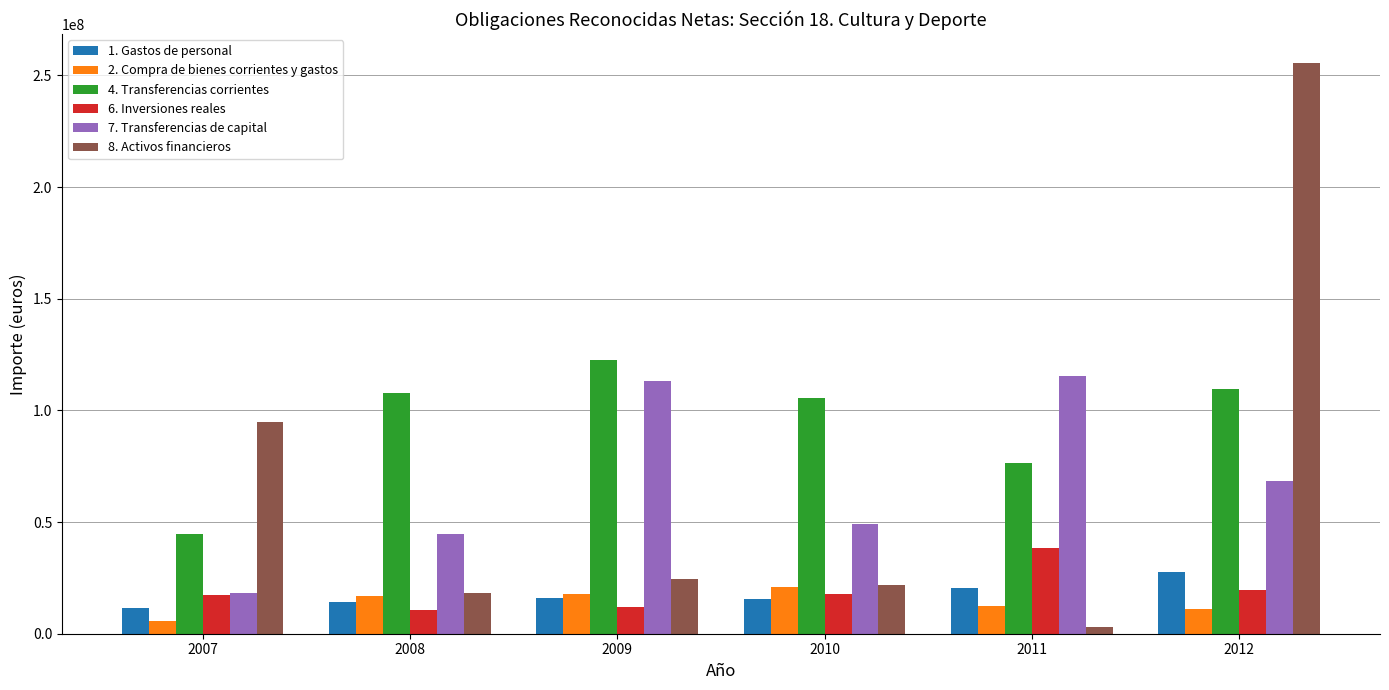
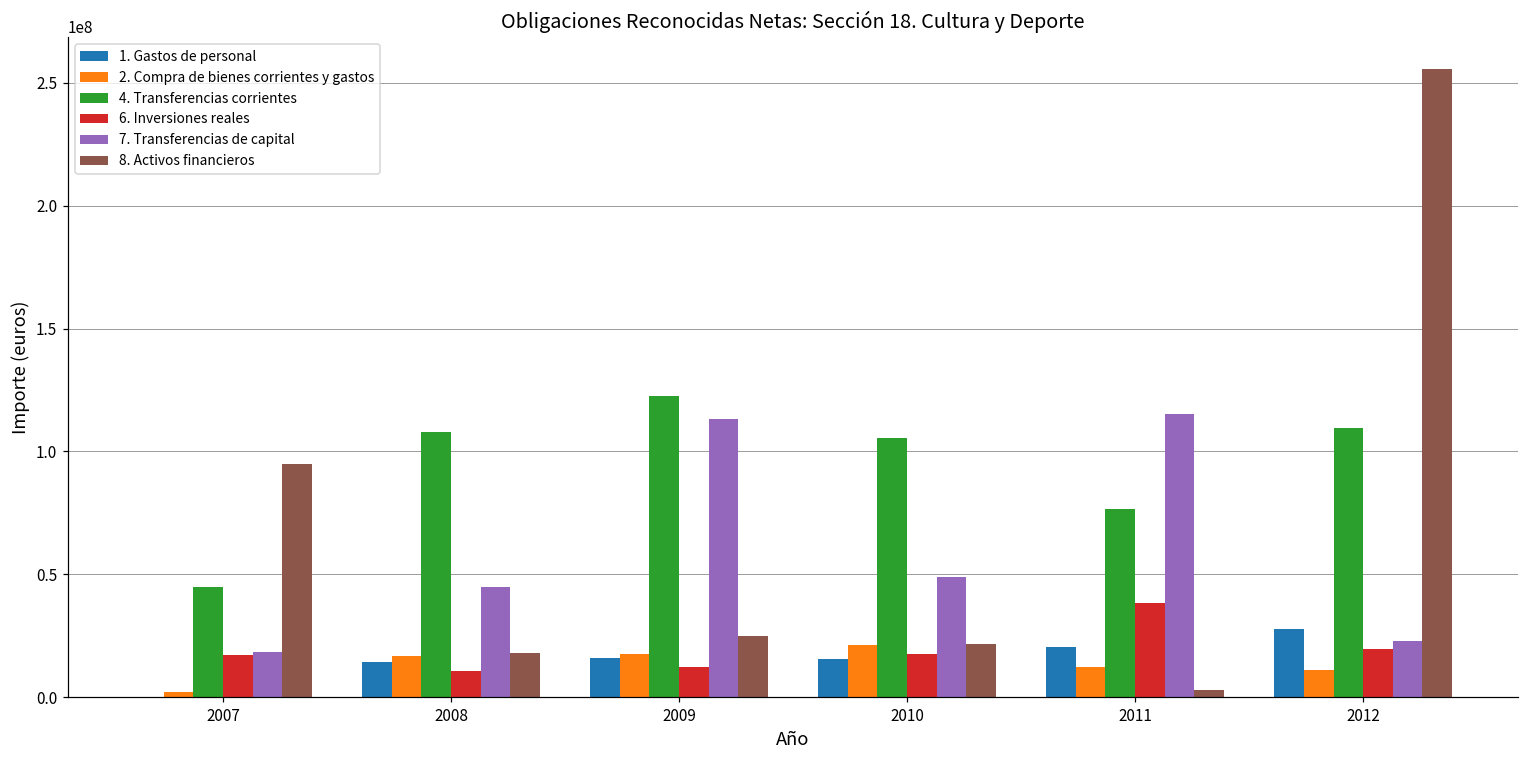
1. Gastos de personal, 2007: 12000000 -> 0
2. Compra de bienes corrientes y gastos, 2007: 6000000 -> 2000000
7. Transferencias de capital, 2012: 68000000 -> 23000000
